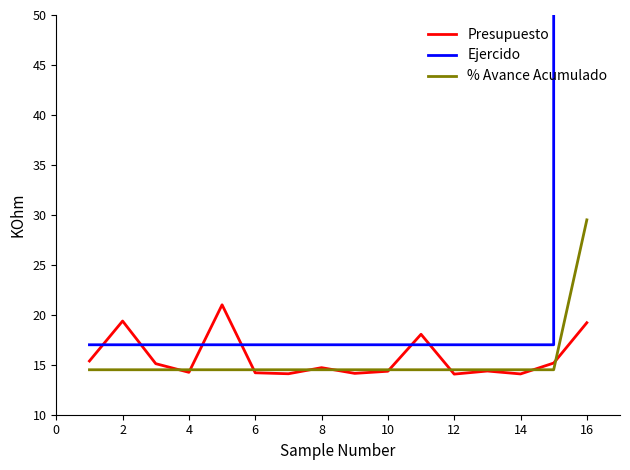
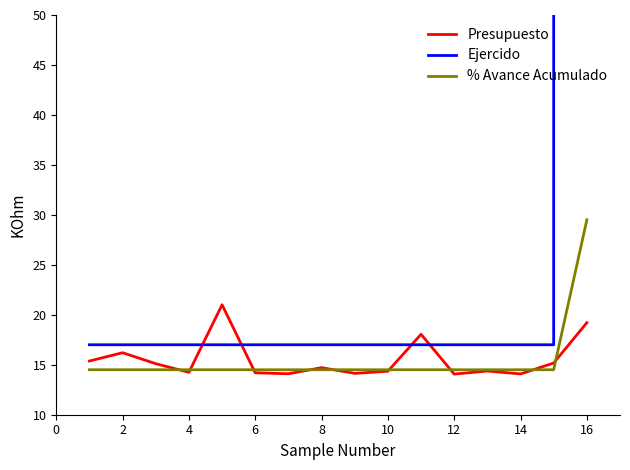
Presupuesto, 2: 19 -> 16
